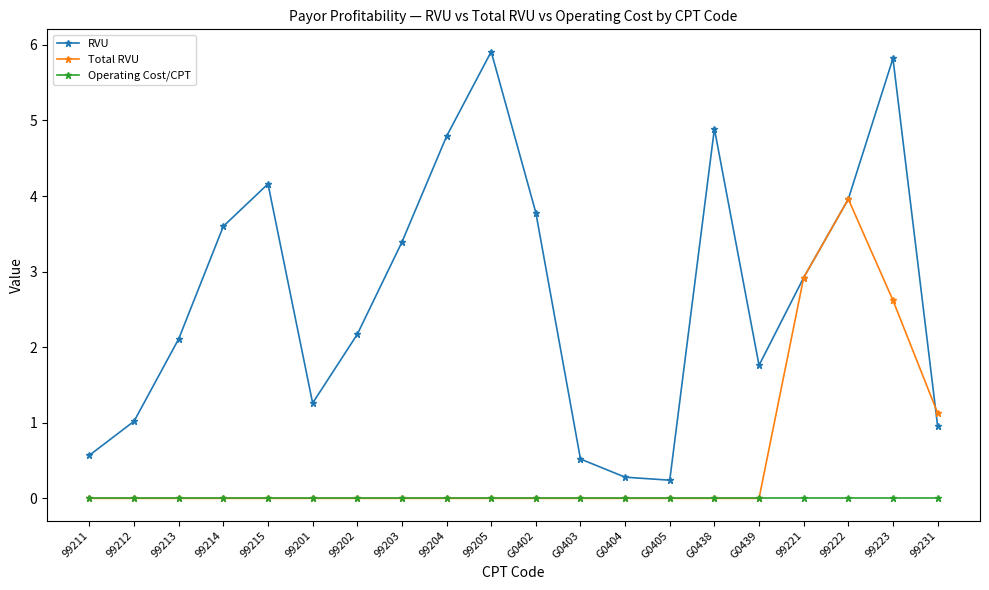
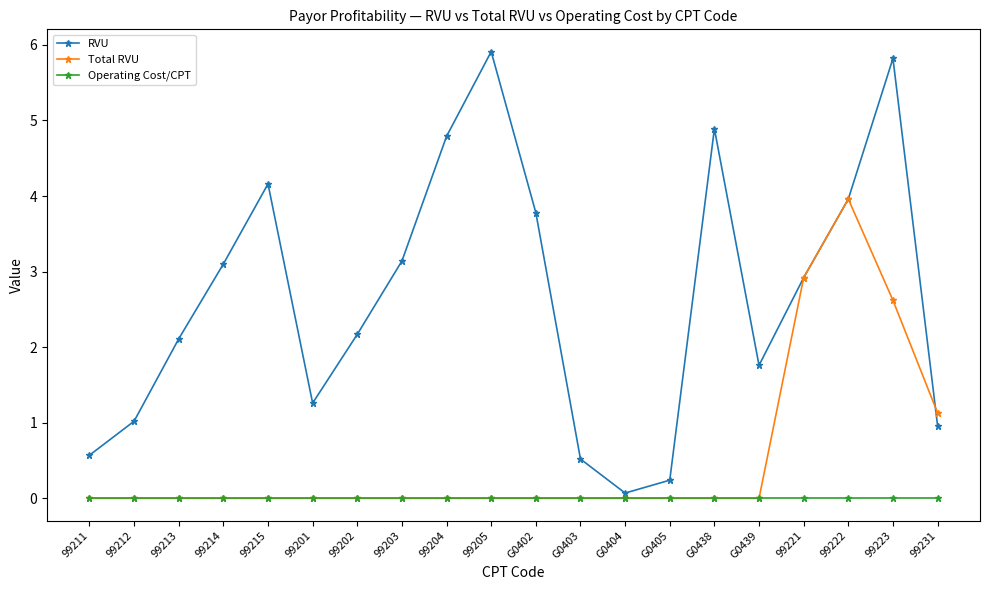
RVU, 99214: 3.6 -> 3.1
RVU, 99203: 3.4 -> 3.1
RVU, G0404: 0.3 -> 0.1
